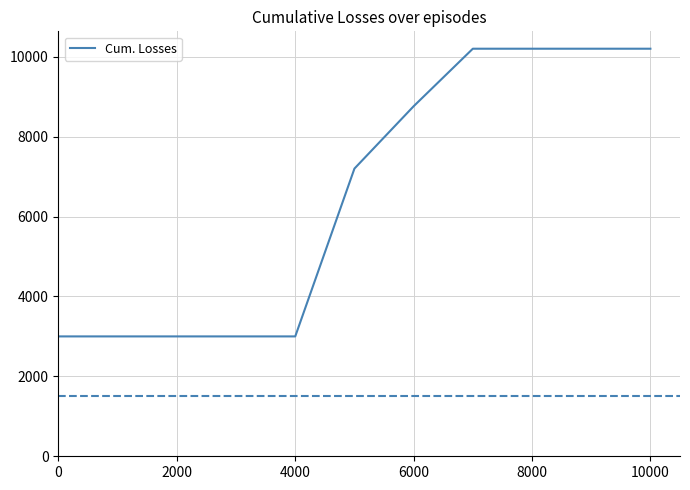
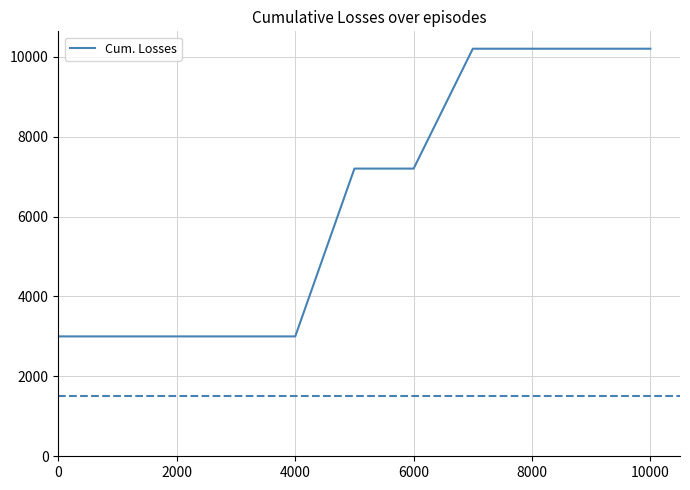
6000: 8800 -> 7200
